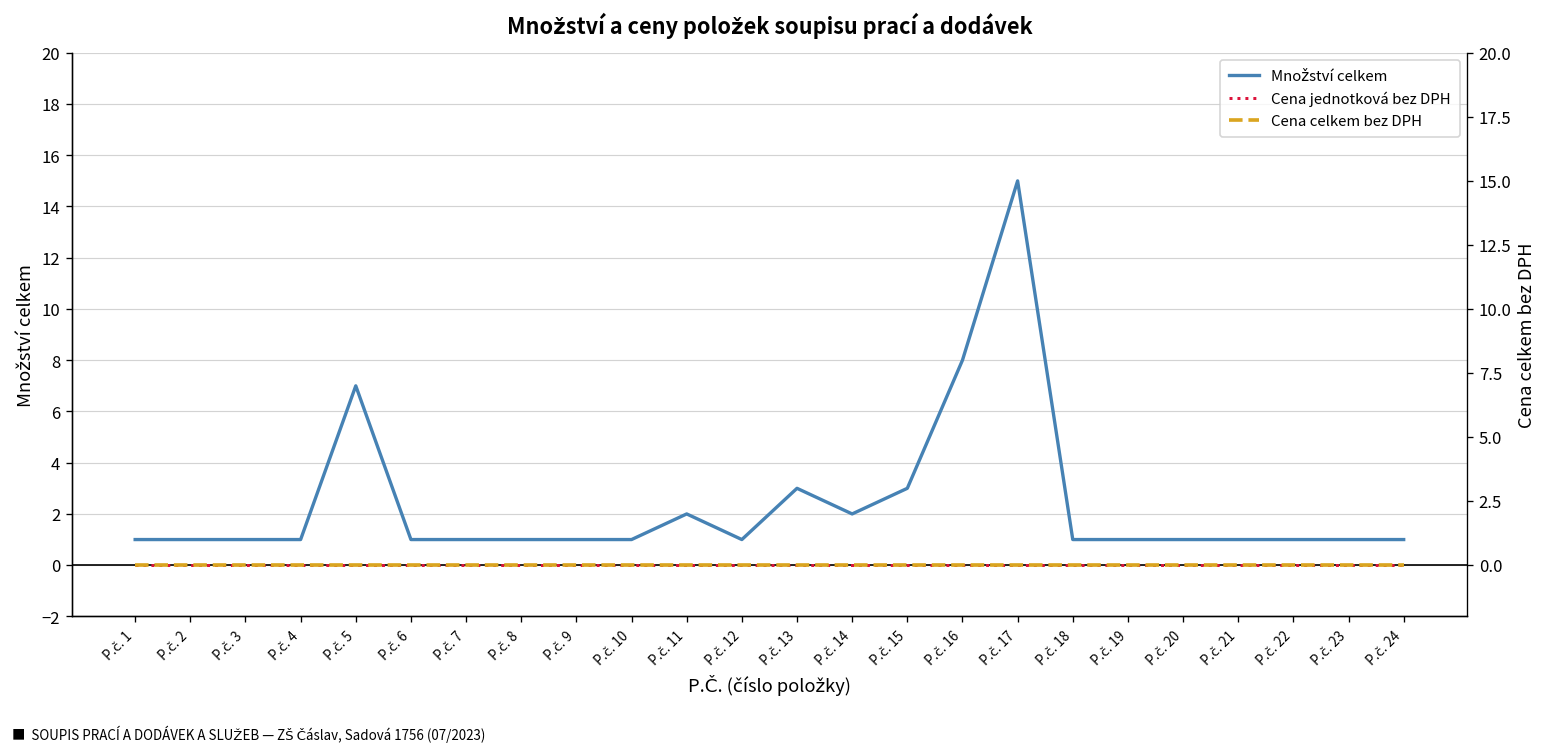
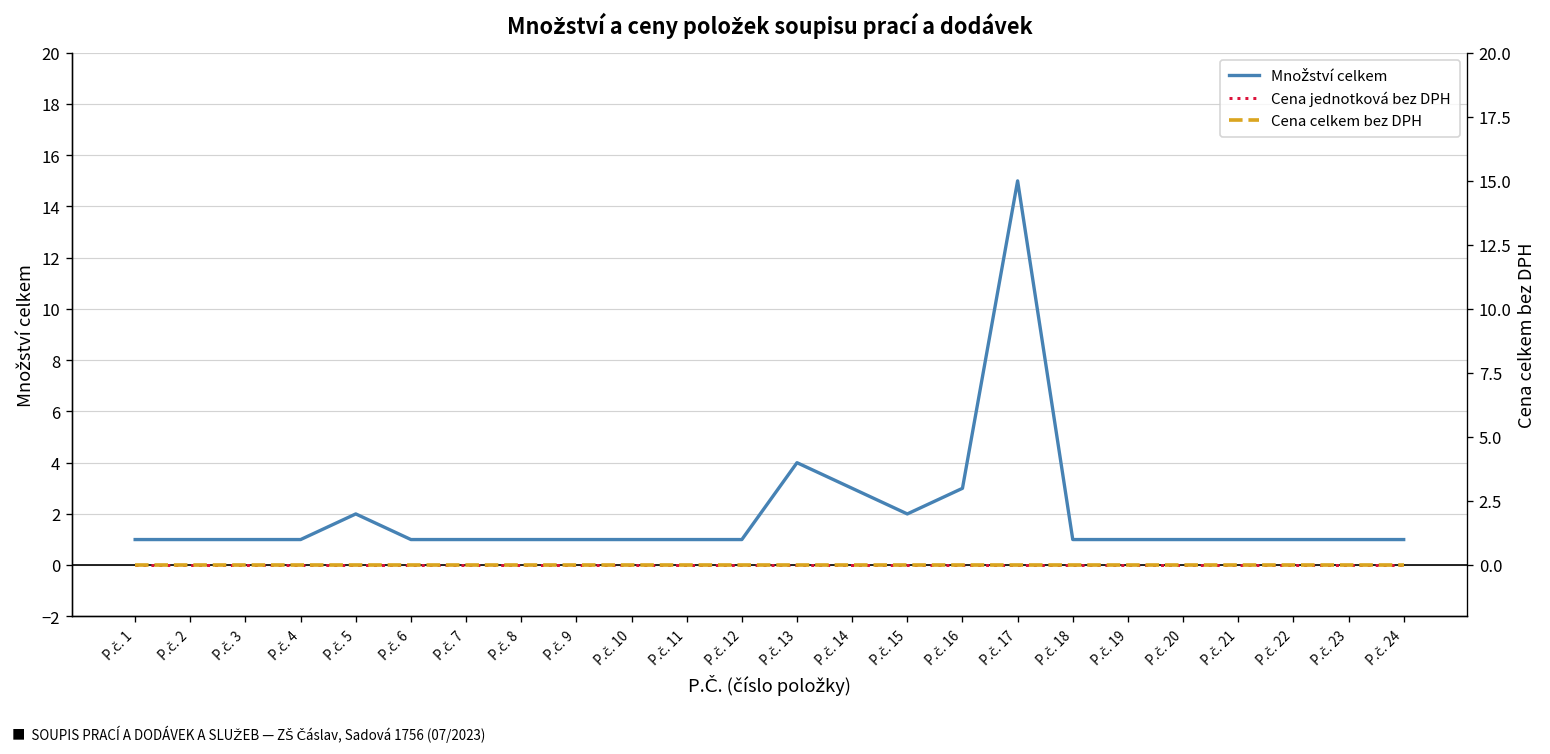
Množství celkem, P.č. 5: 7 -> 2
Množství celkem, P.č. 11: 2 -> 1
Množství celkem, P.č. 13: 3 -> 4
Množství celkem, P.č. 14: 2 -> 3
Množství celkem, P.č. 15: 3 -> 2
Množství celkem, P.č. 16: 8 -> 3
